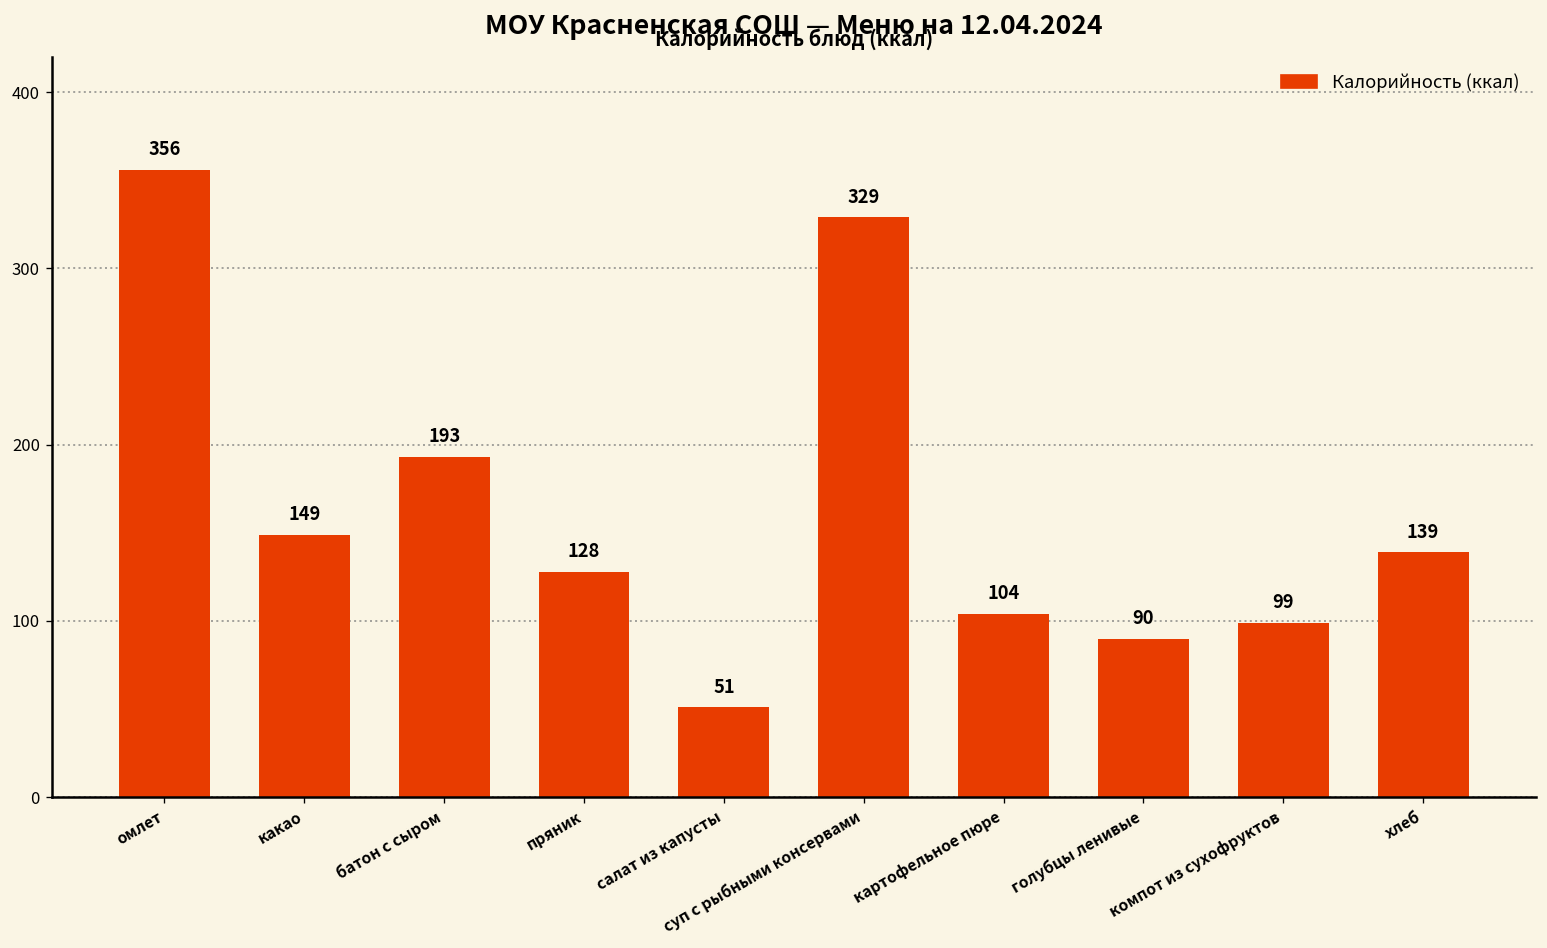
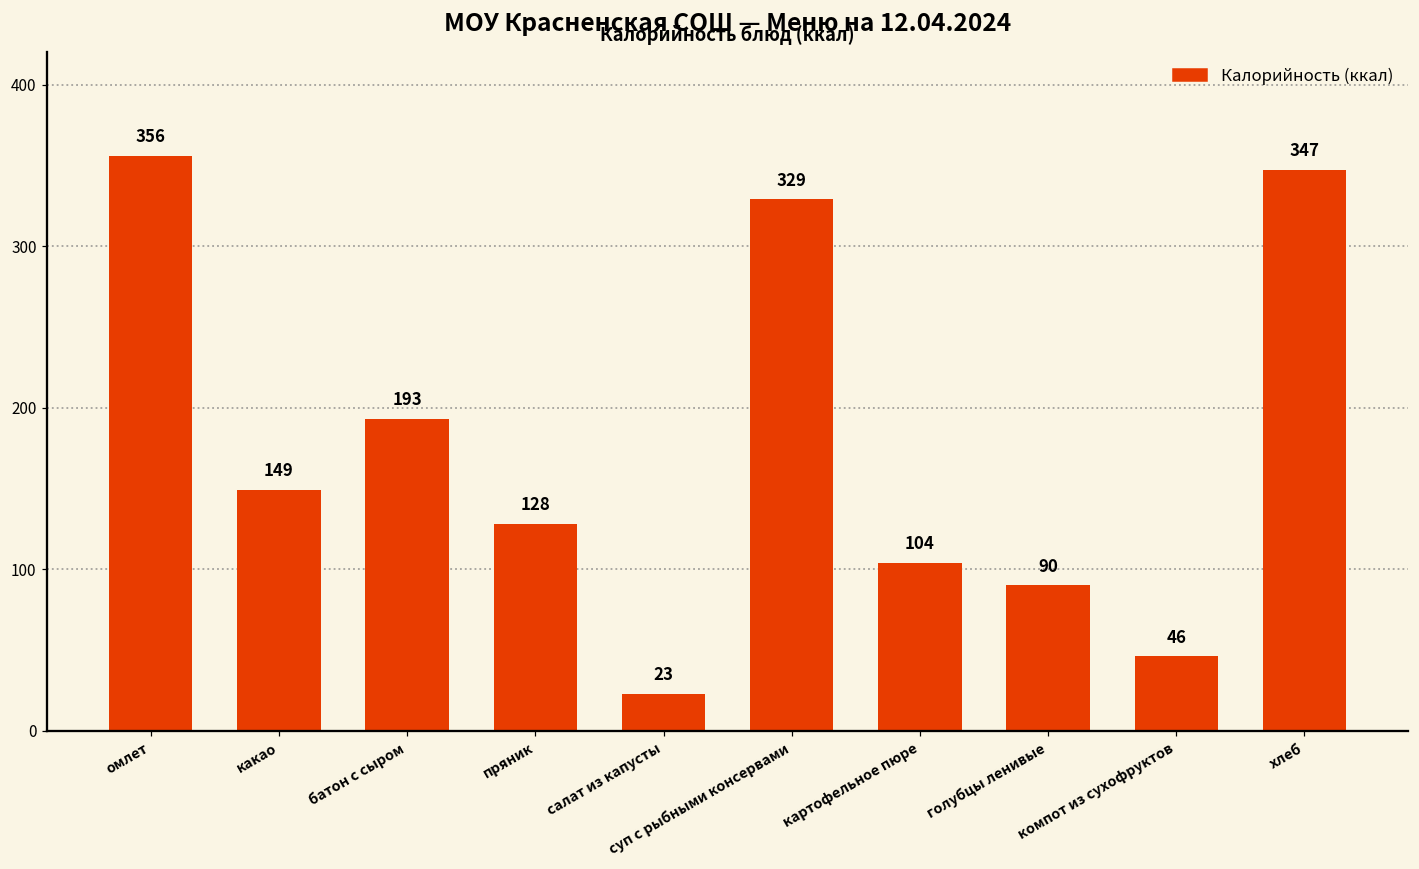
салат из капусты: 51 -> 23
компот из сухофруктов: 99 -> 46
хлеб: 139 -> 347
